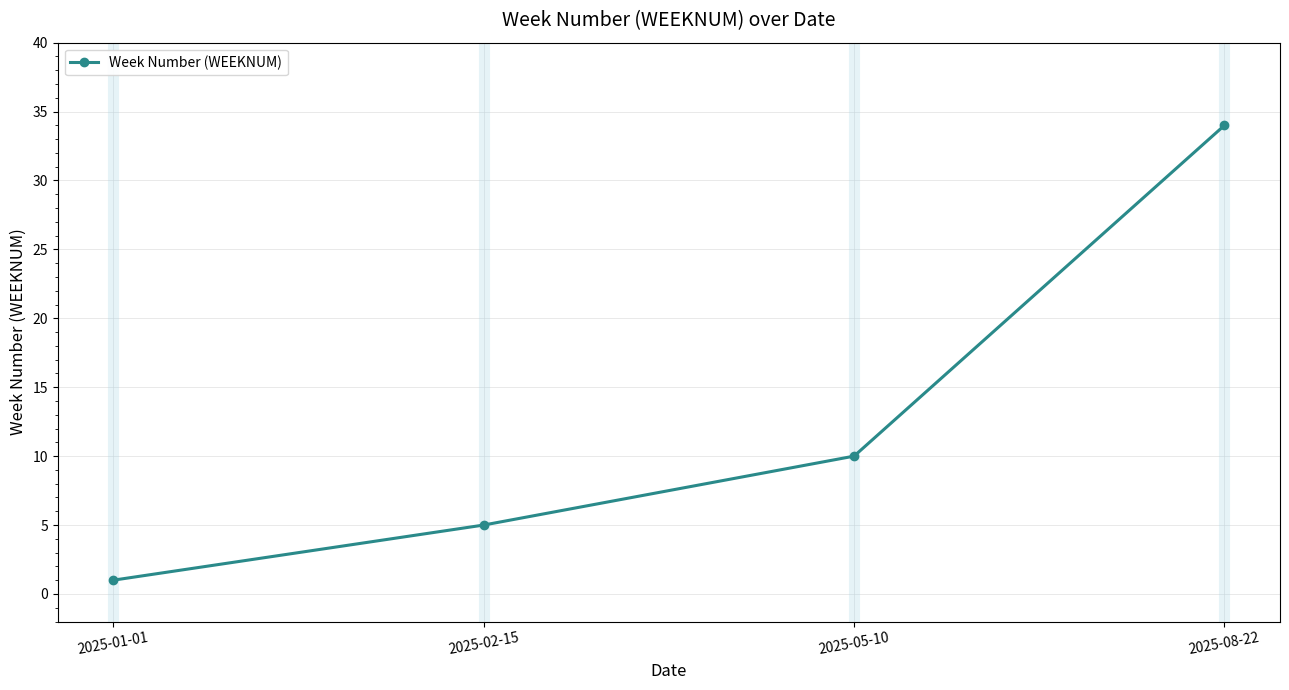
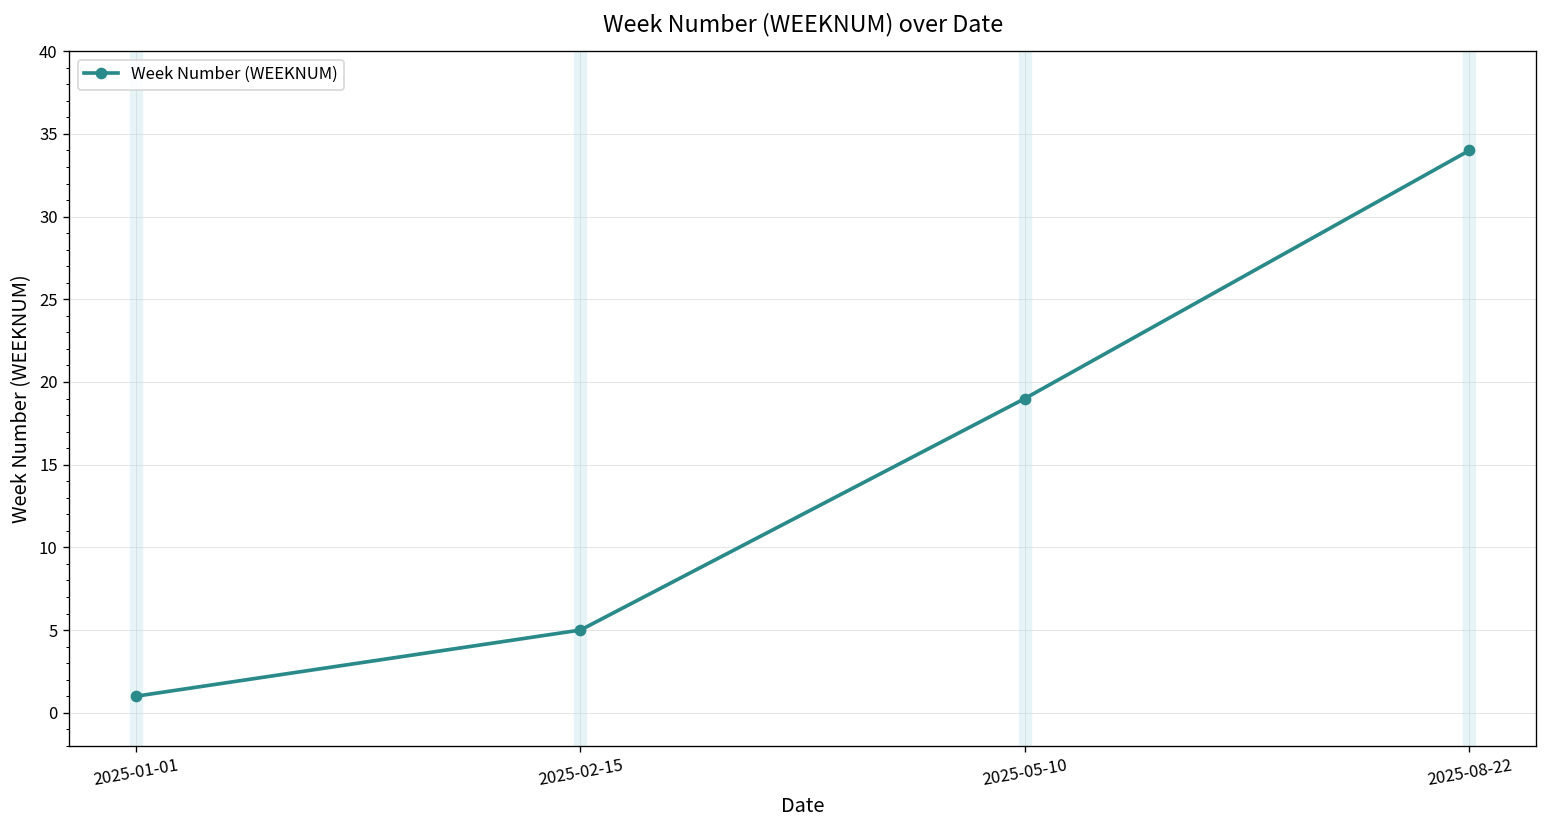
2025-05-10: 10 -> 19
